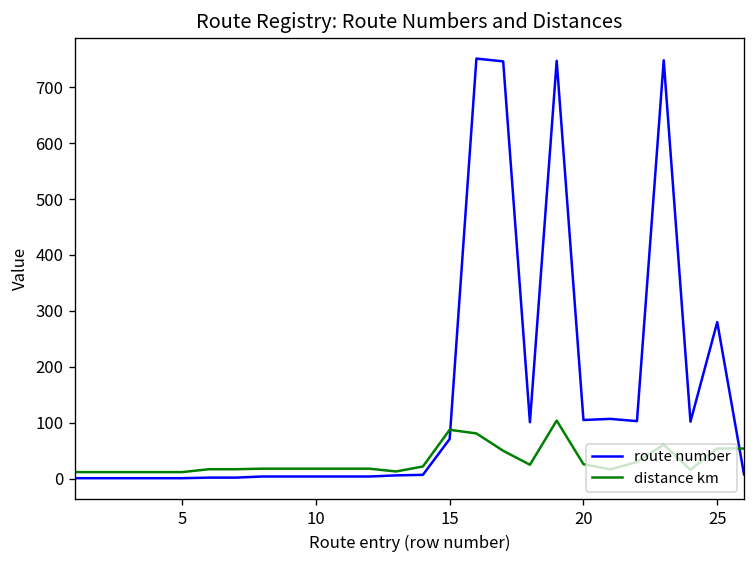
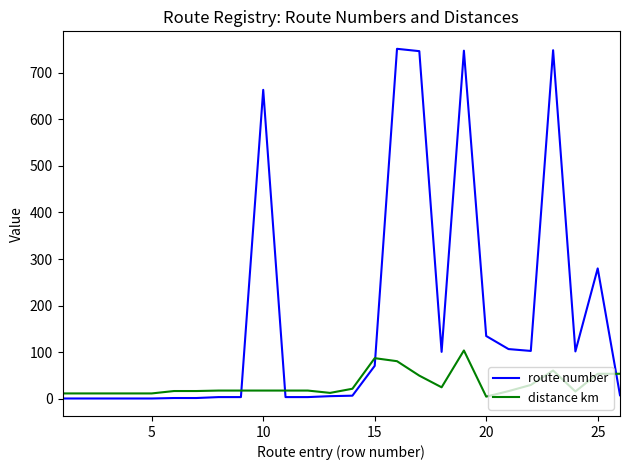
route number, 10: 0 -> 660
route number, 20: 110 -> 140
distance km, 20: 30 -> 10
